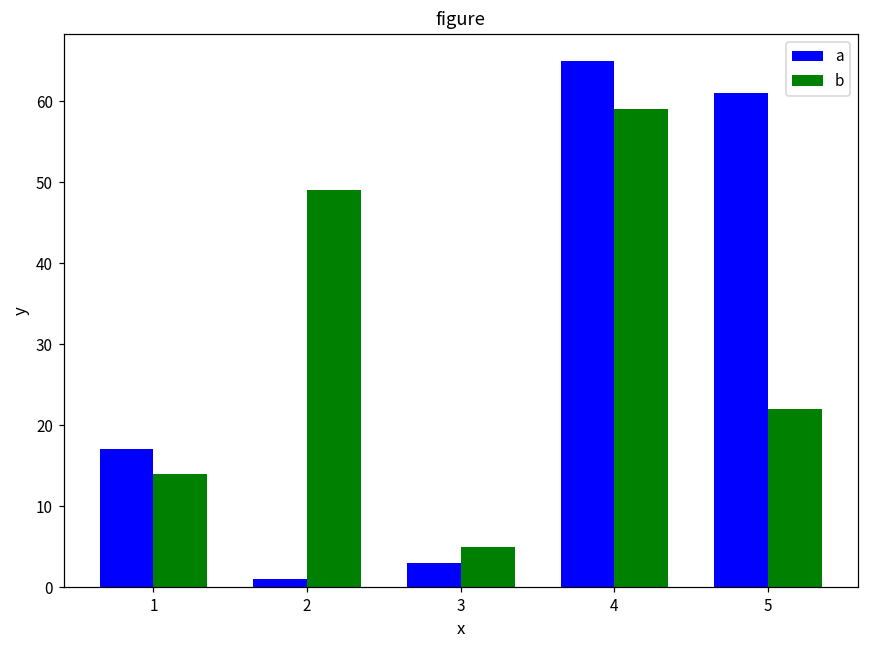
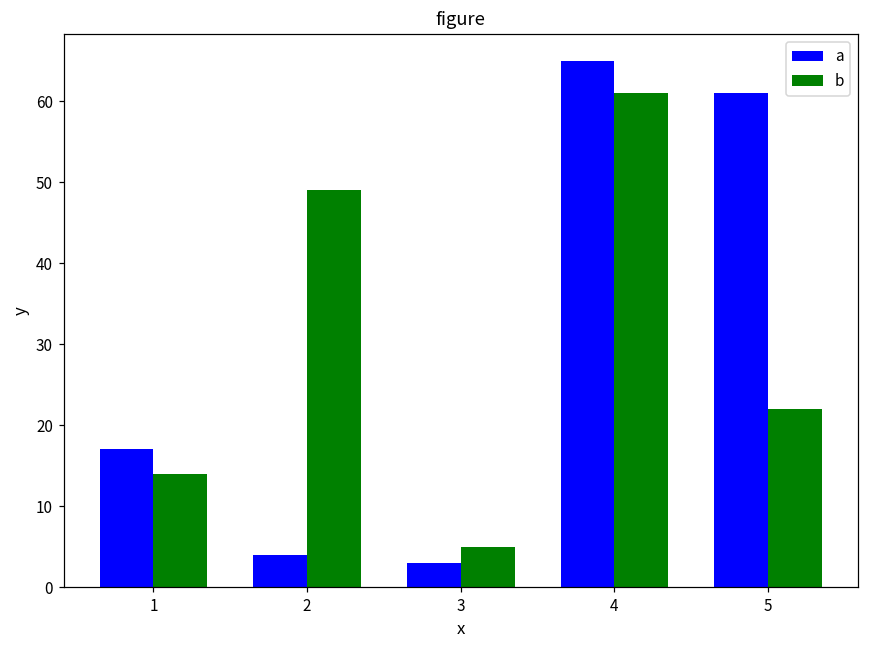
a, 2: 1 -> 4
b, 4: 59 -> 61
